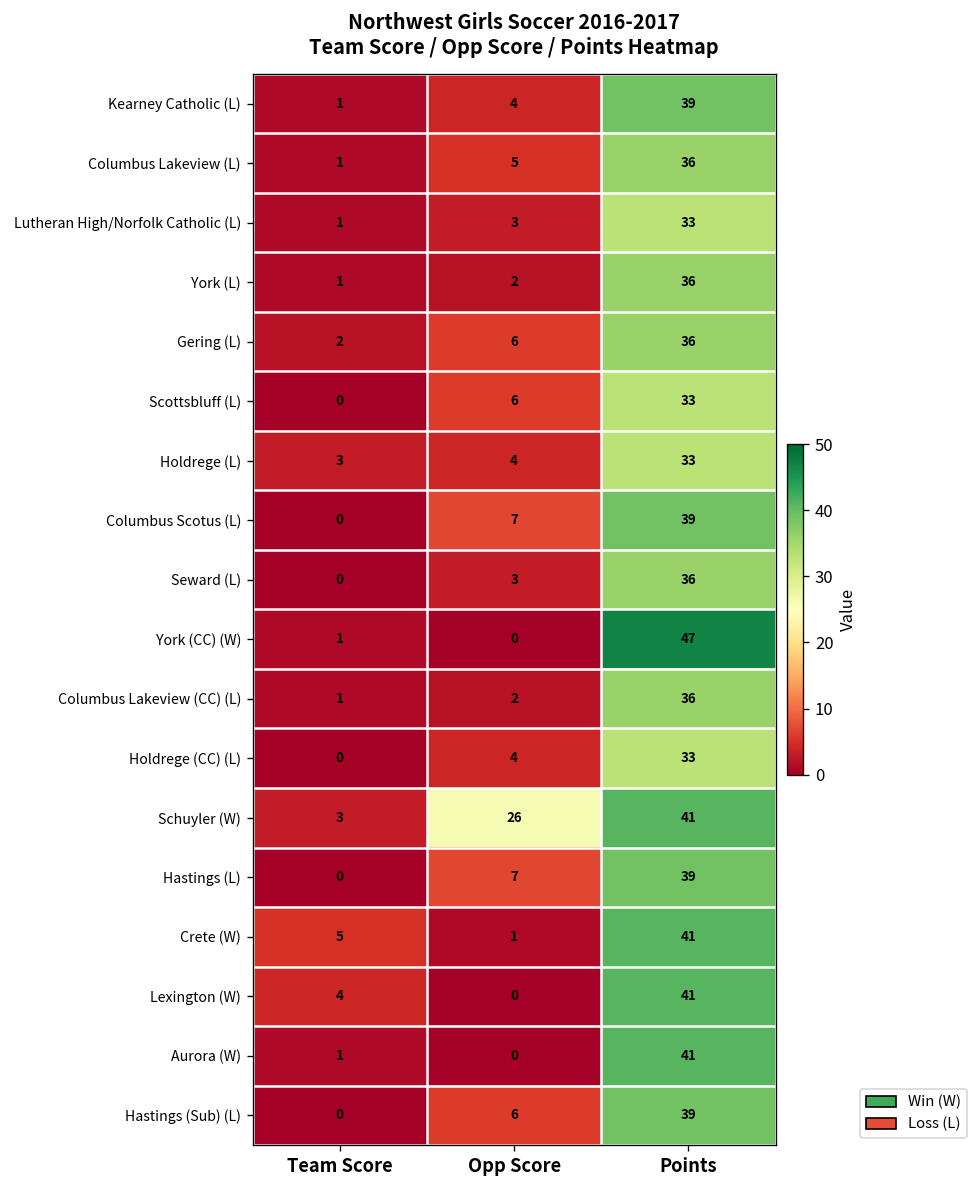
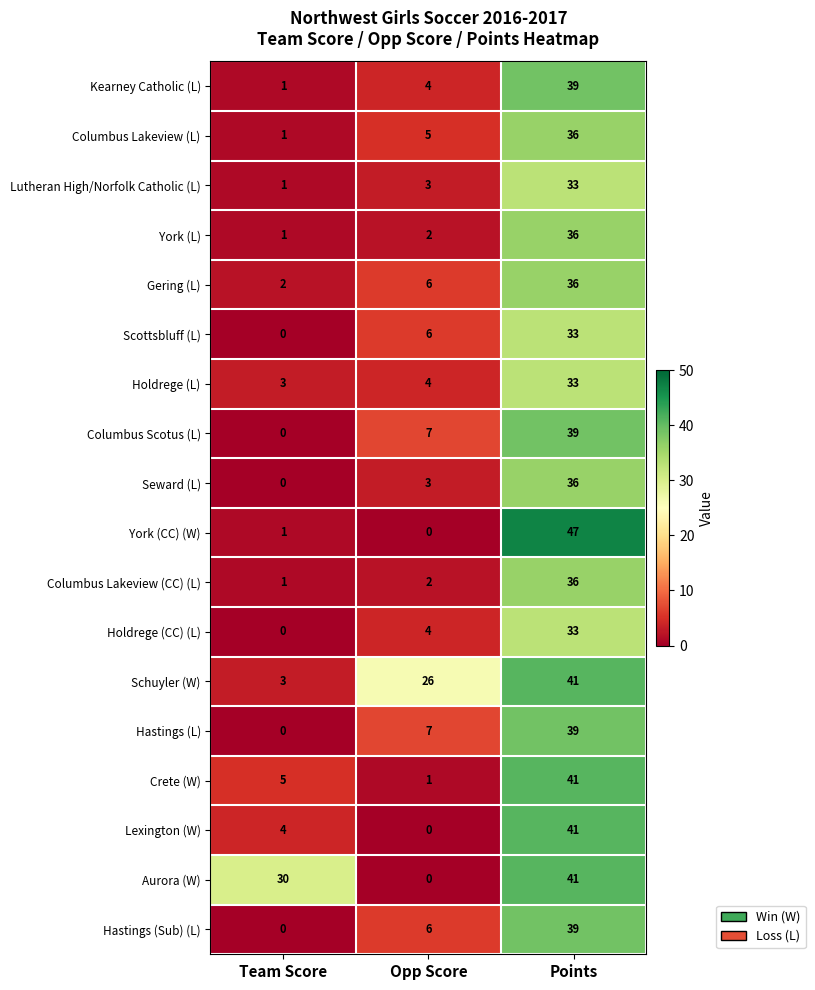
Aurora (W), Team Score: 1 -> 30
